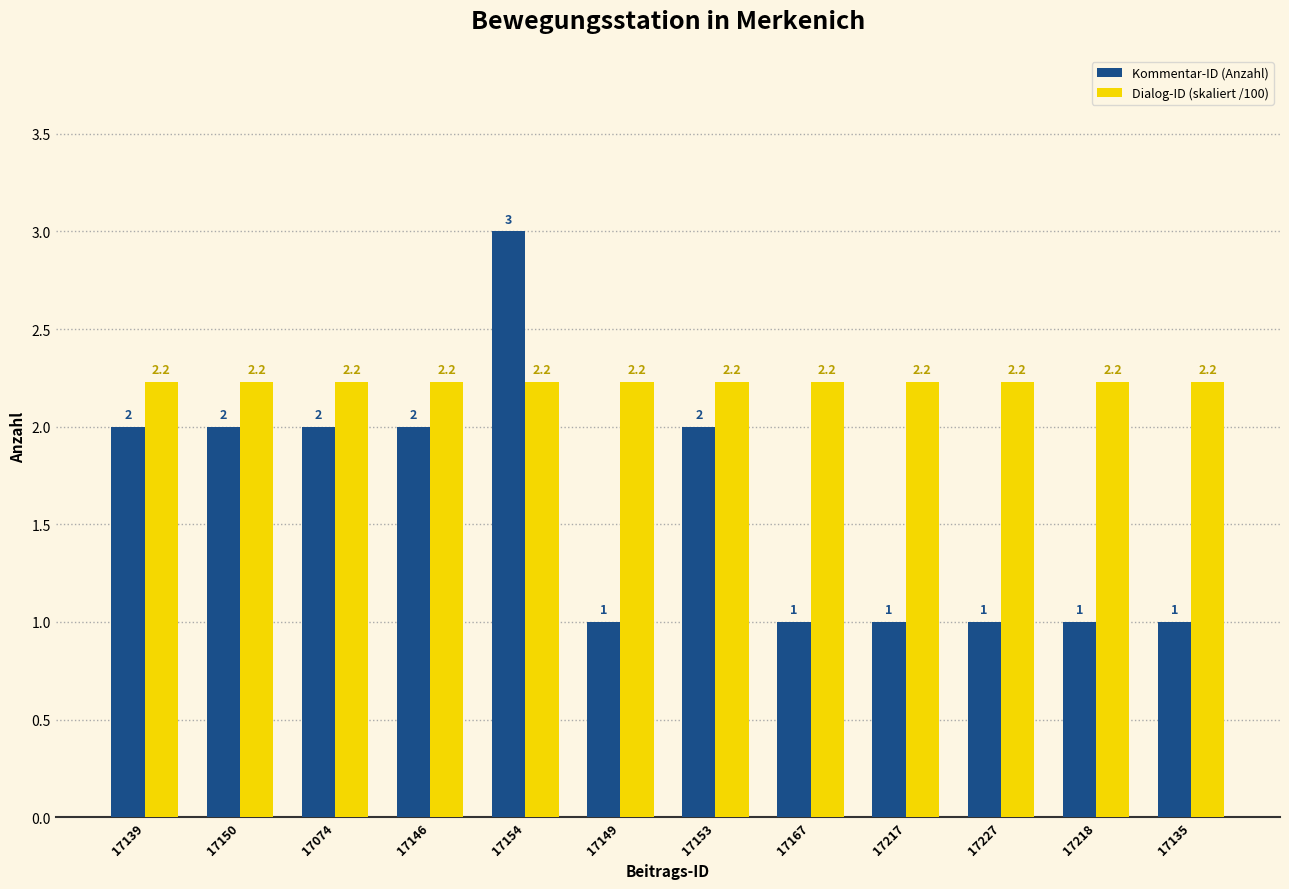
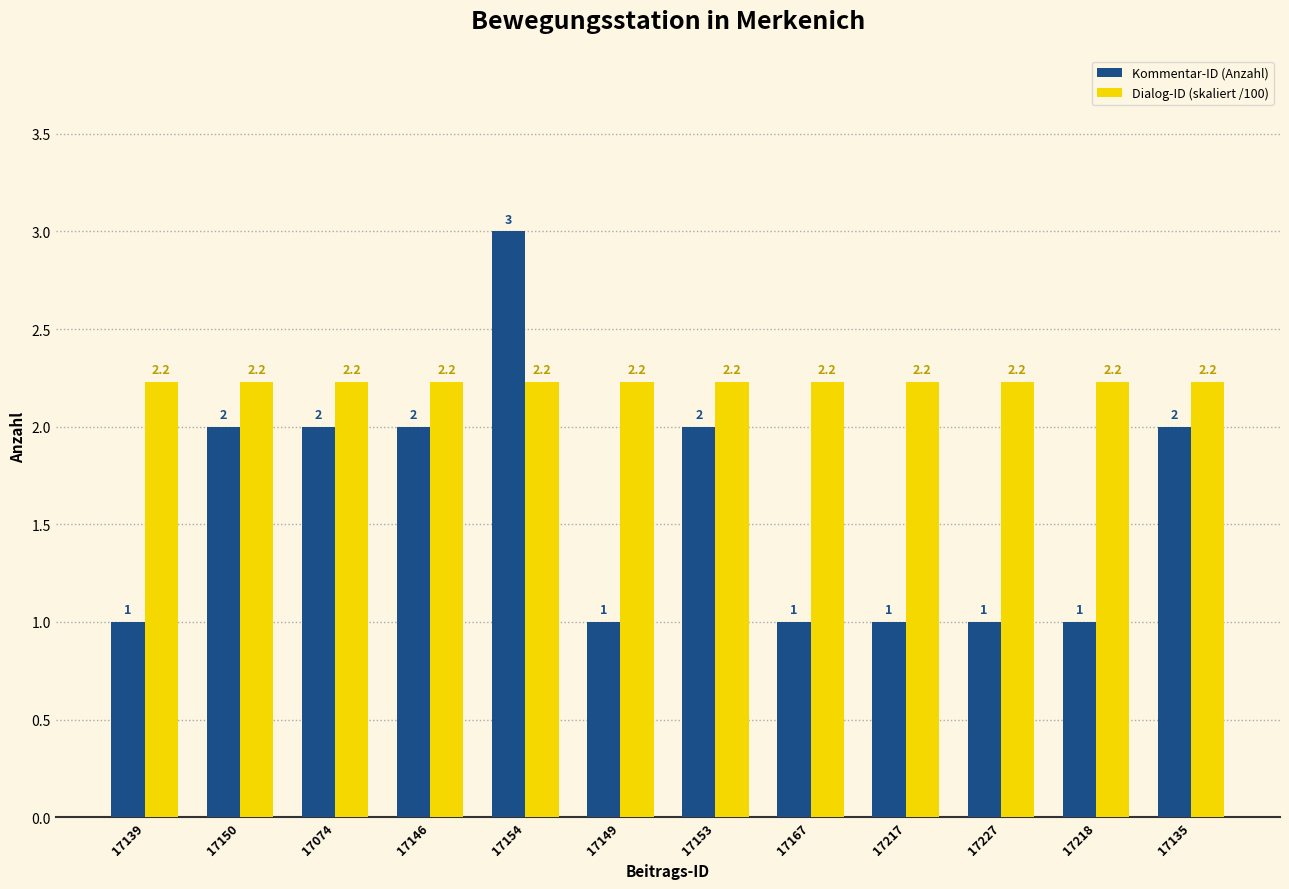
Kommentar-ID (Anzahl), 17139: 2 -> 1
Kommentar-ID (Anzahl), 17135: 1 -> 2
